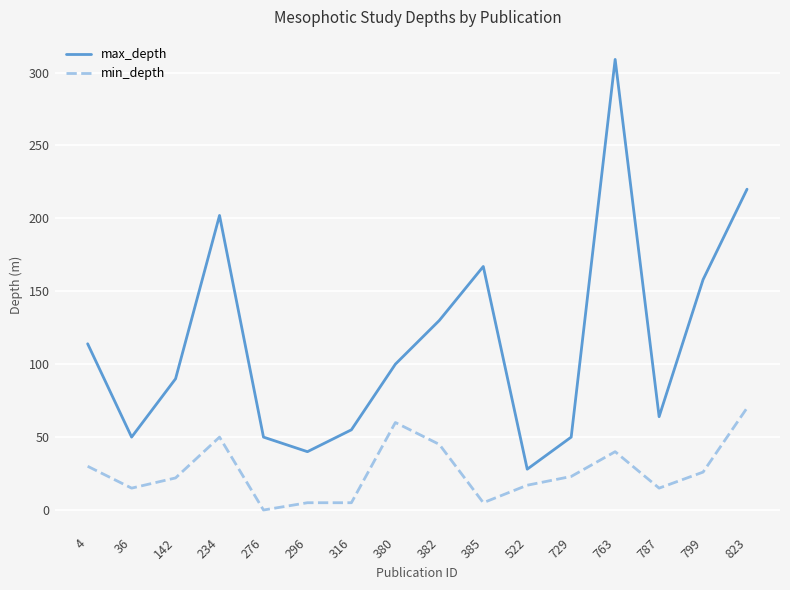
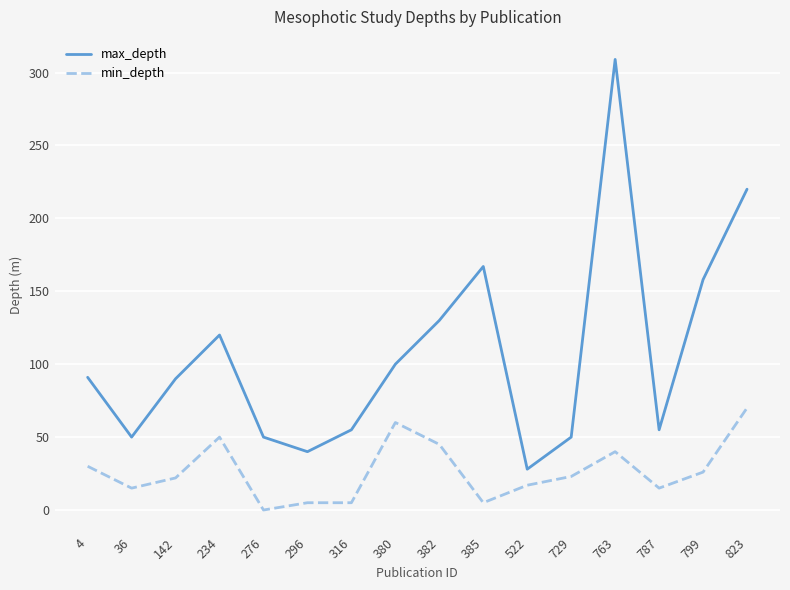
max_depth, 4: 114 -> 91
max_depth, 234: 202 -> 120
max_depth, 787: 64 -> 55
